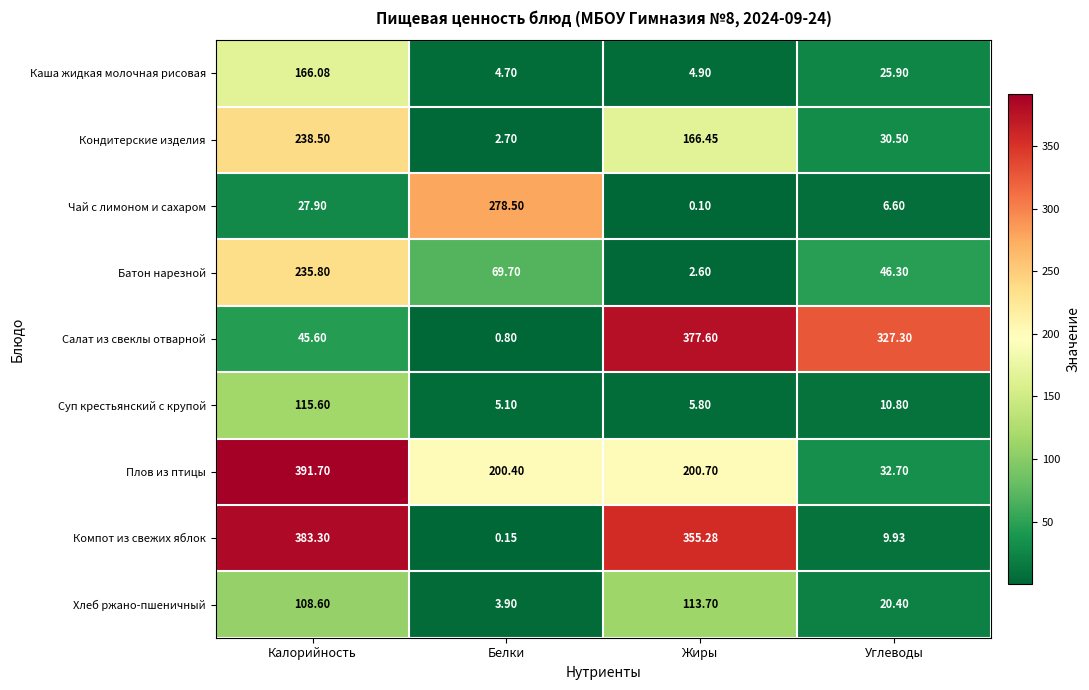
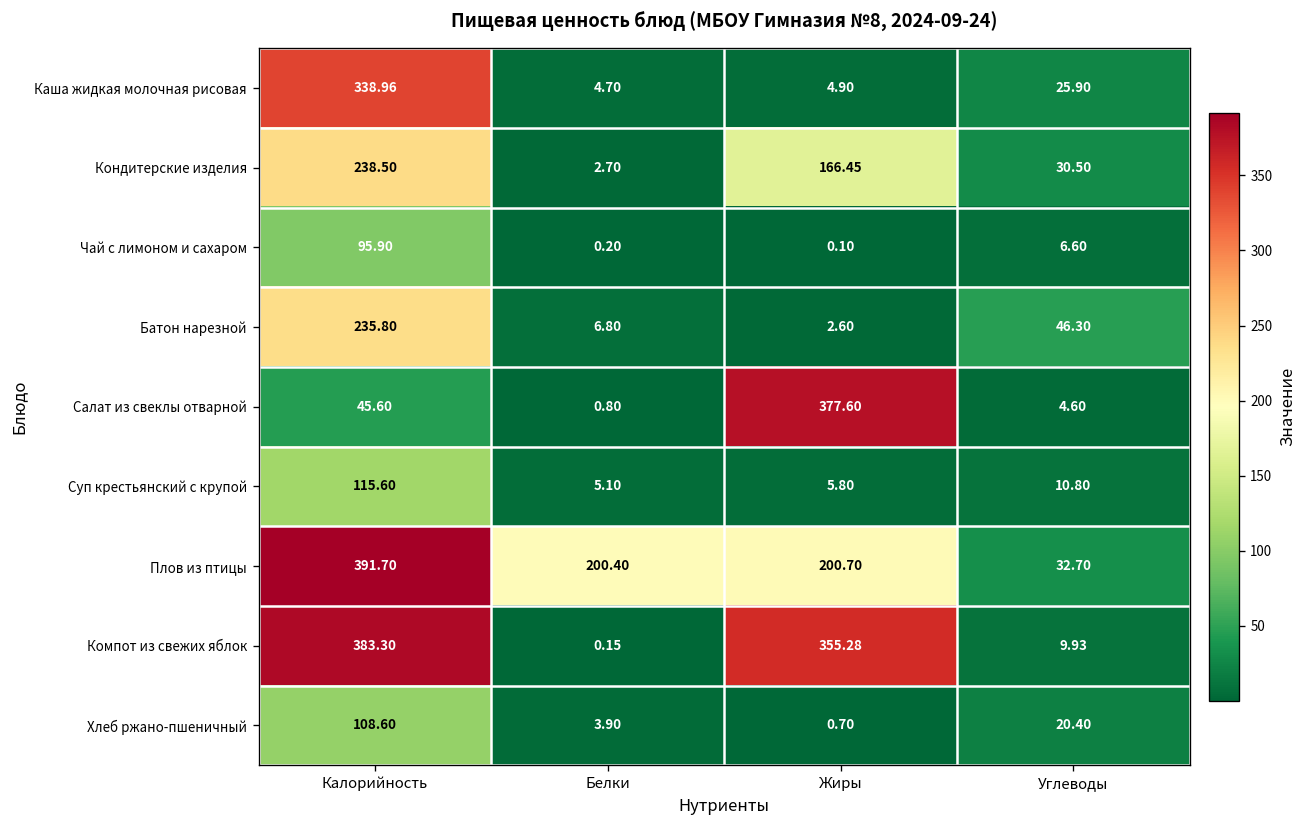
Каша жидкая молочная рисовая, Калорийность: 166.08 -> 338.96
Чай с лимоном и сахаром, Калорийность: 27.90 -> 95.90
Чай с лимоном и сахаром, Белки: 278.50 -> 0.20
Батон нарезной, Белки: 69.70 -> 6.80
Салат из свеклы отварной, Углеводы: 327.30 -> 4.60
Хлеб ржано-пшеничный, Жиры: 113.70 -> 0.70
